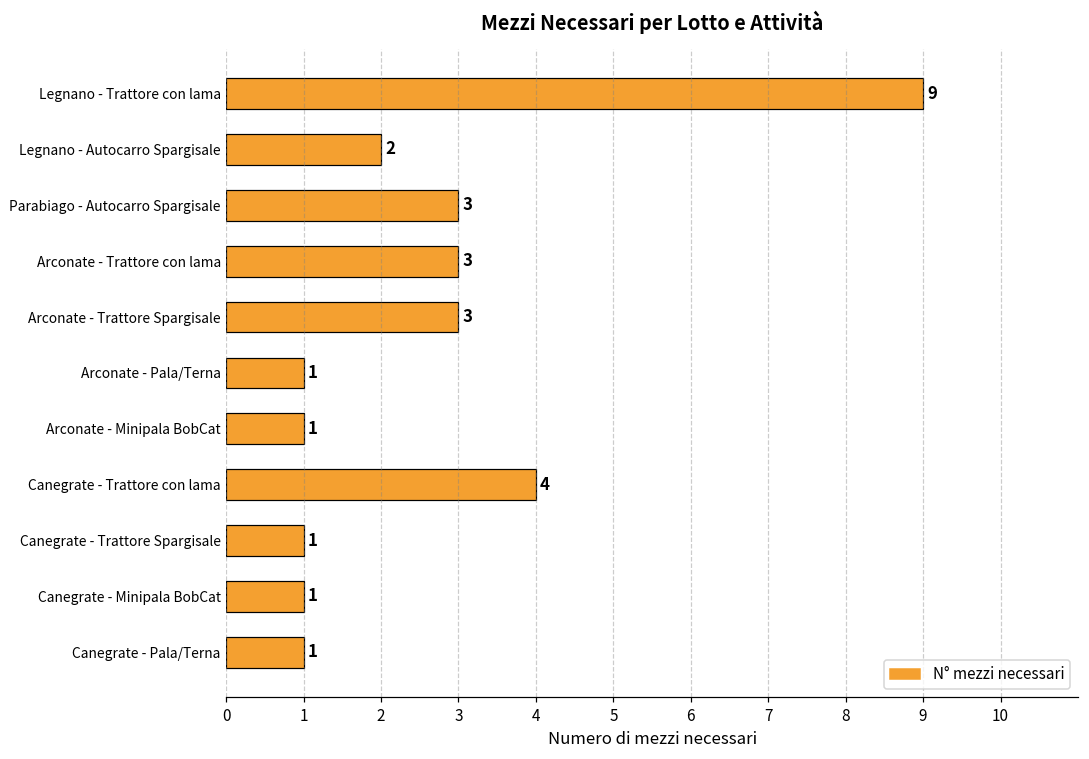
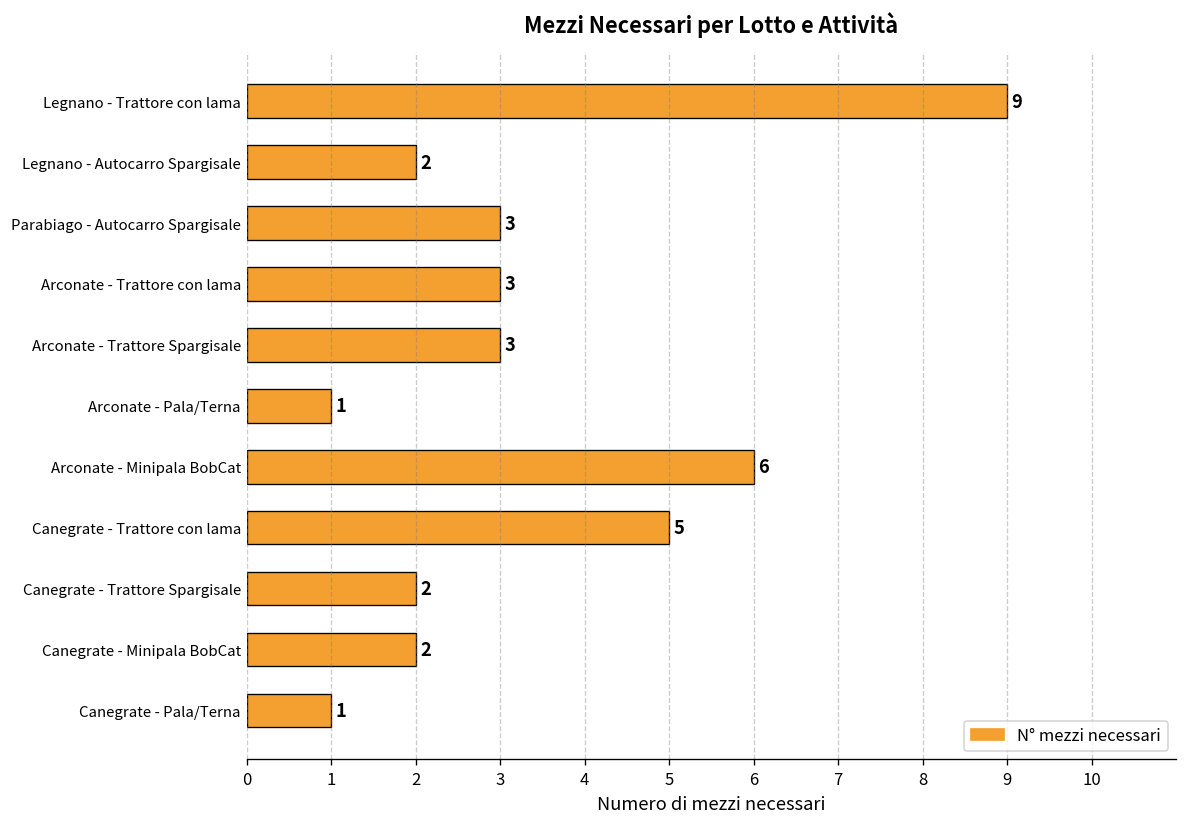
Arconate - Minipala BobCat: 1 -> 6
Canegrate - Trattore con lama: 4 -> 5
Canegrate - Trattore Spargisale: 1 -> 2
Canegrate - Minipala BobCat: 1 -> 2
